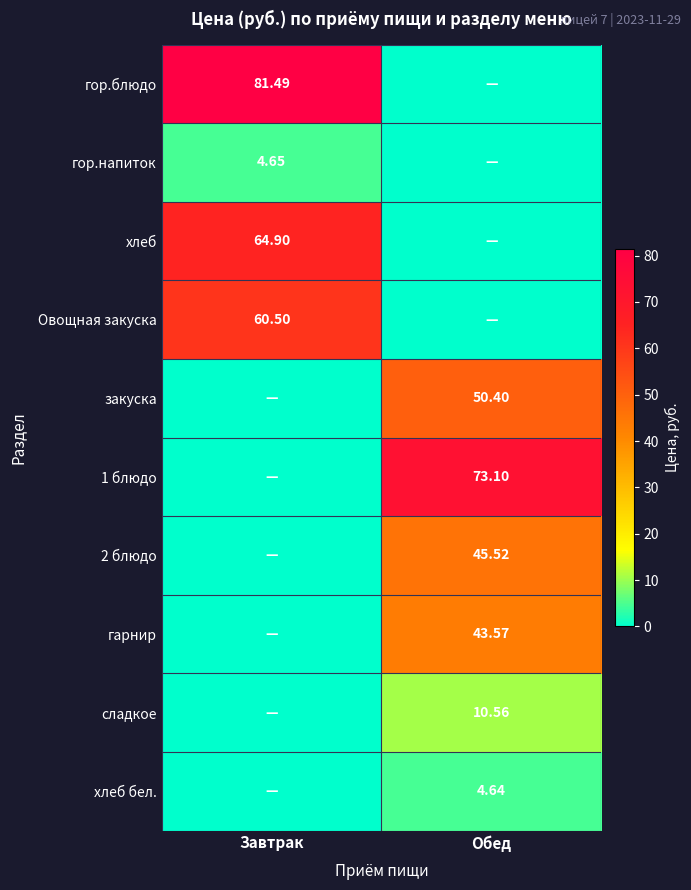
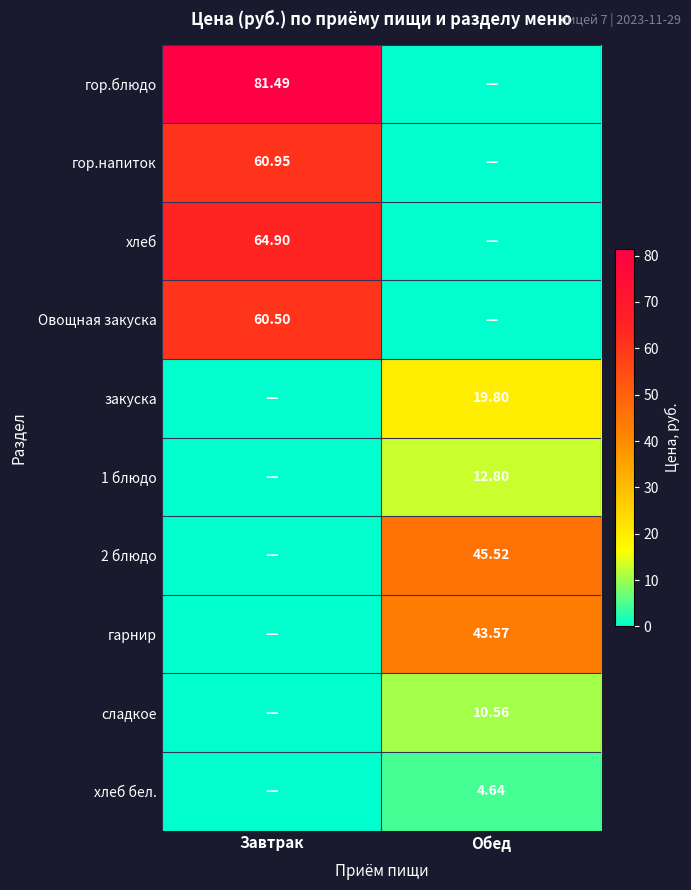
гор.напиток, Завтрак: 4.65 -> 60.95
закуска, Обед: 50.40 -> 19.80
1 блюдо, Обед: 73.10 -> 12.80
